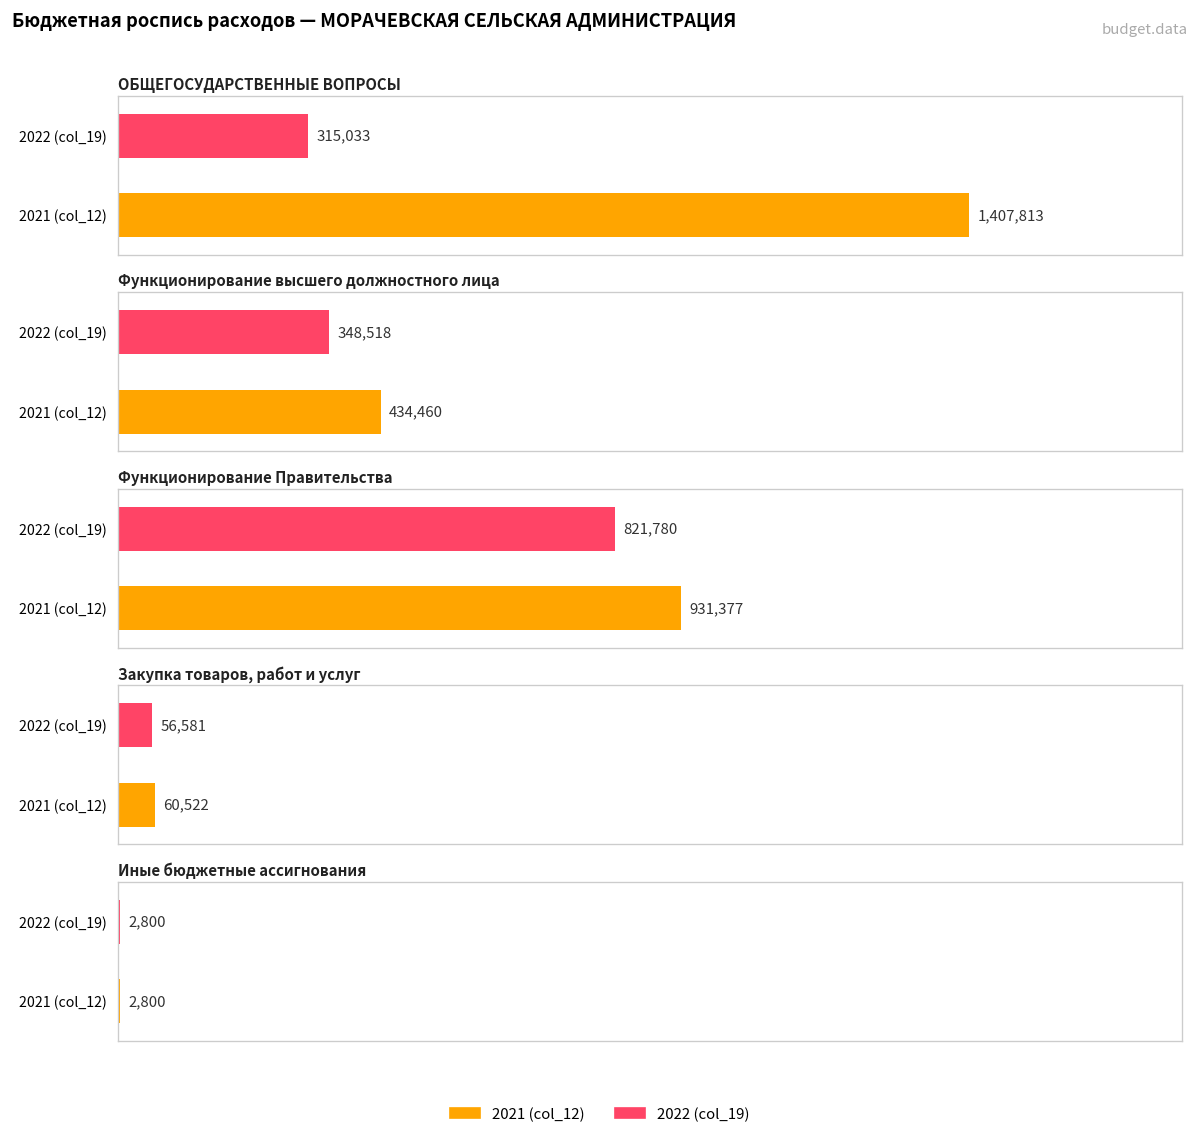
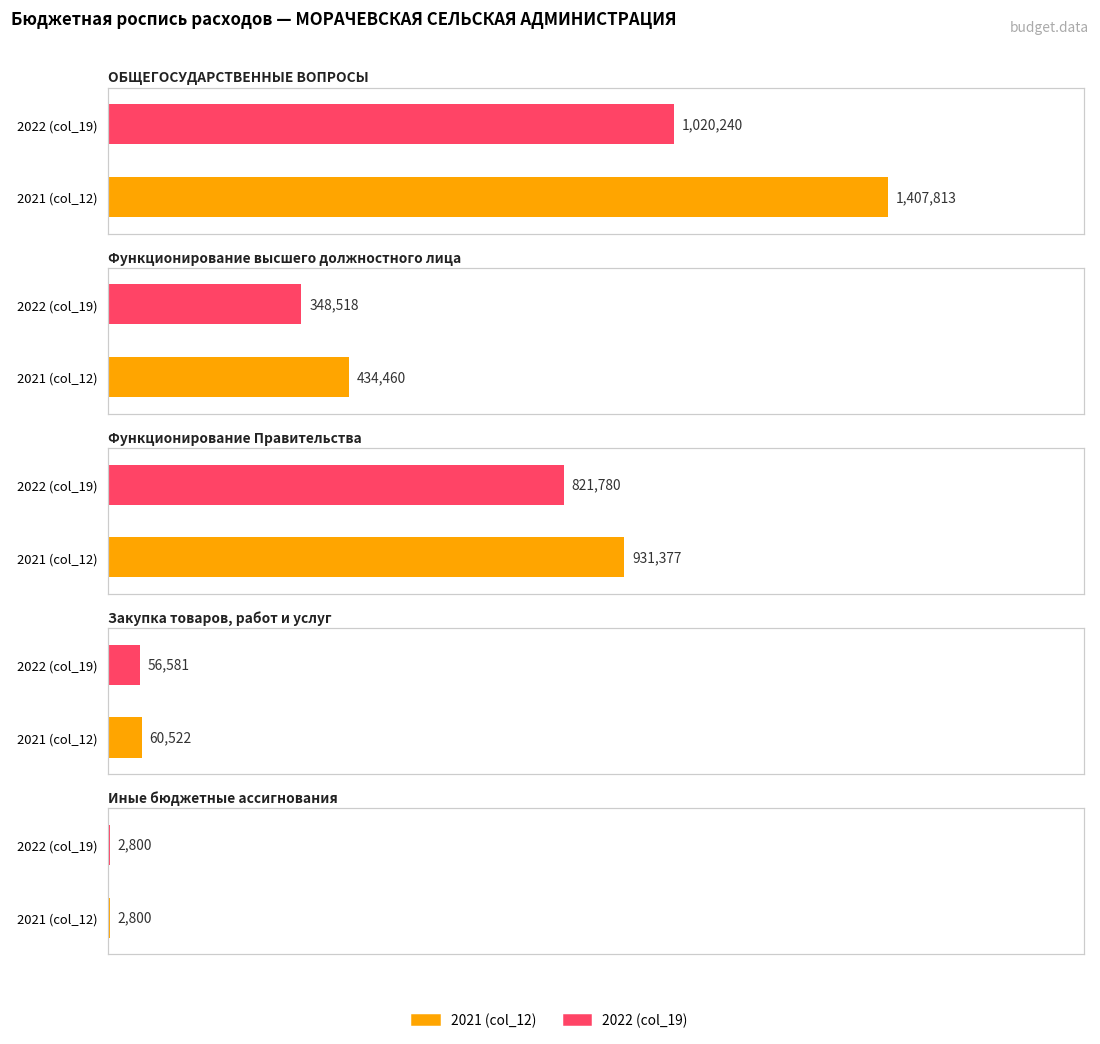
ОБЩЕГОСУДАРСТВЕННЫЕ ВОПРОСЫ, 2022 (col_19): 315,033 -> 1,020,240
